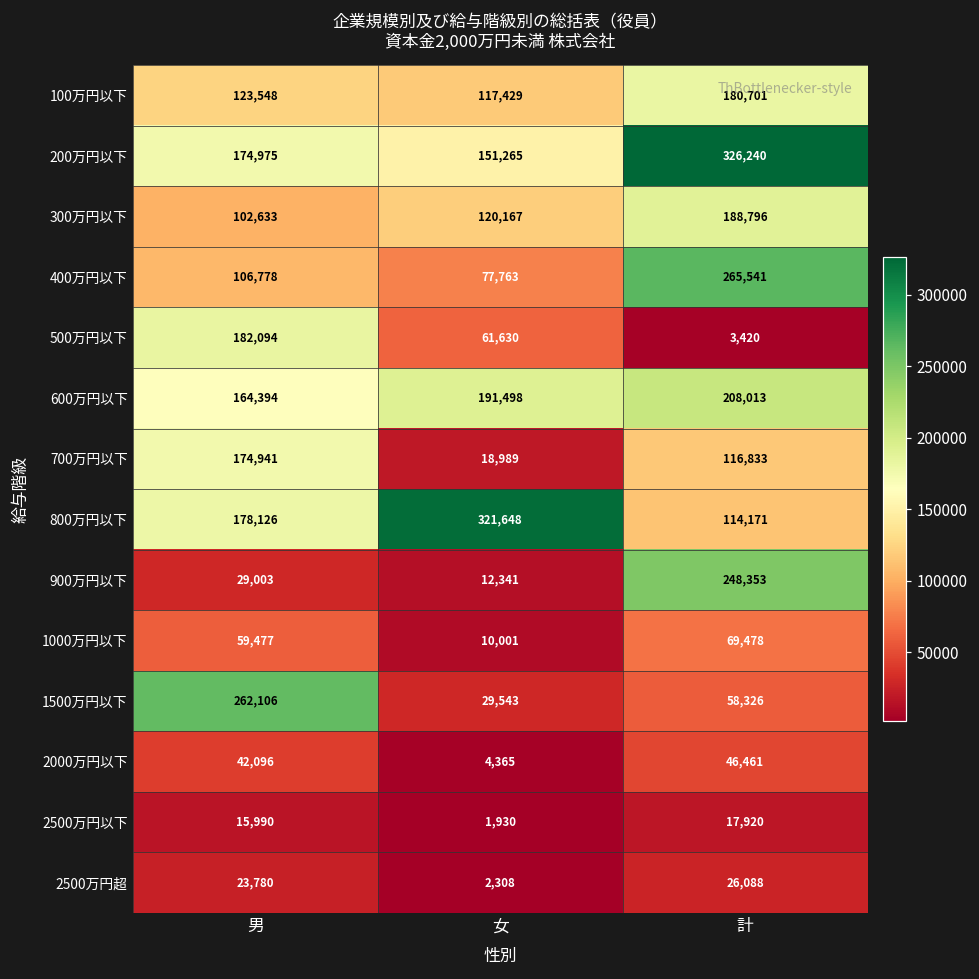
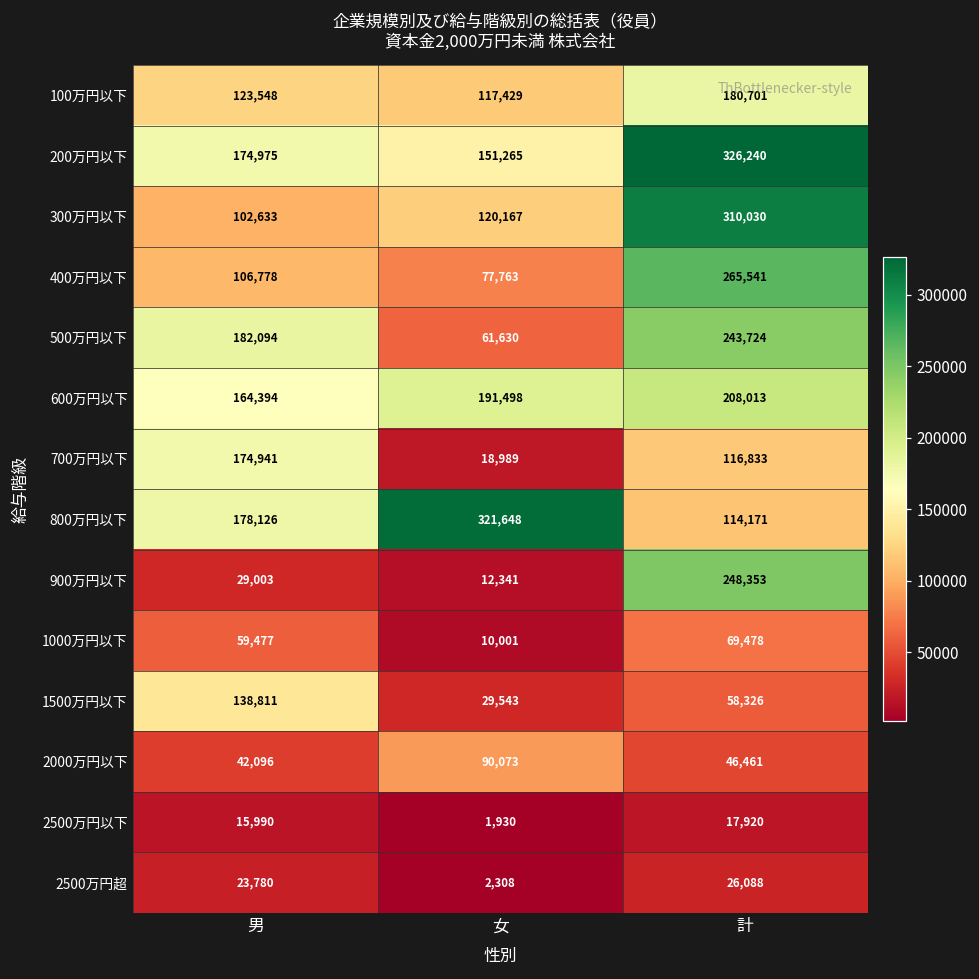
300万円以下, 計: 188,796 -> 310,030
500万円以下, 計: 3,420 -> 243,724
1500万円以下, 男: 262,106 -> 138,811
2000万円以下, 女: 4,365 -> 90,073
